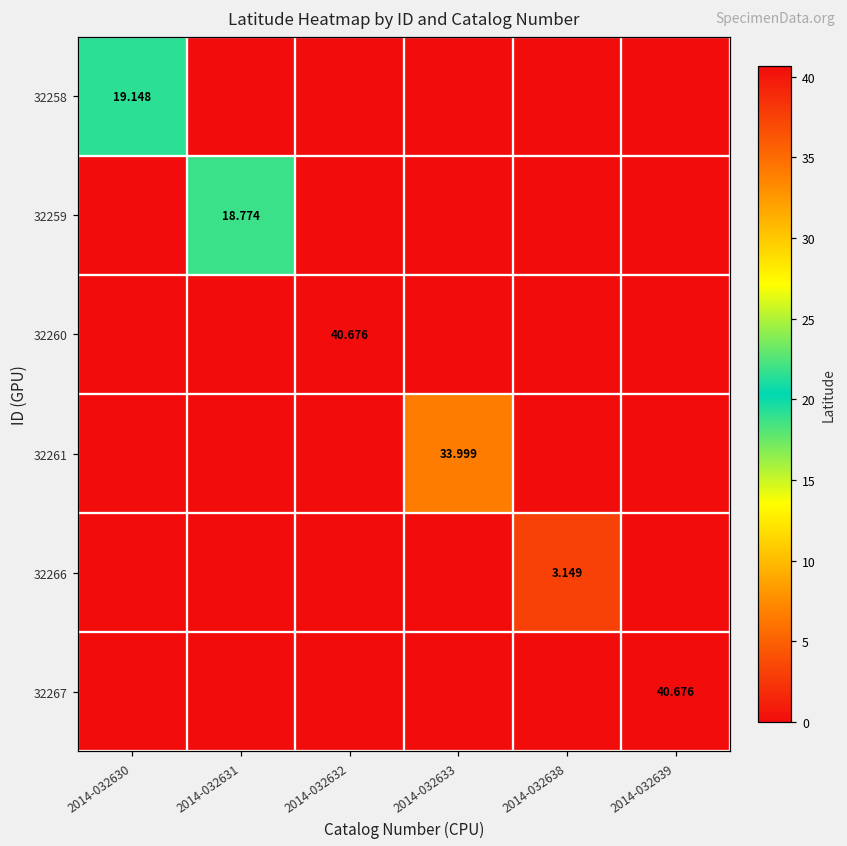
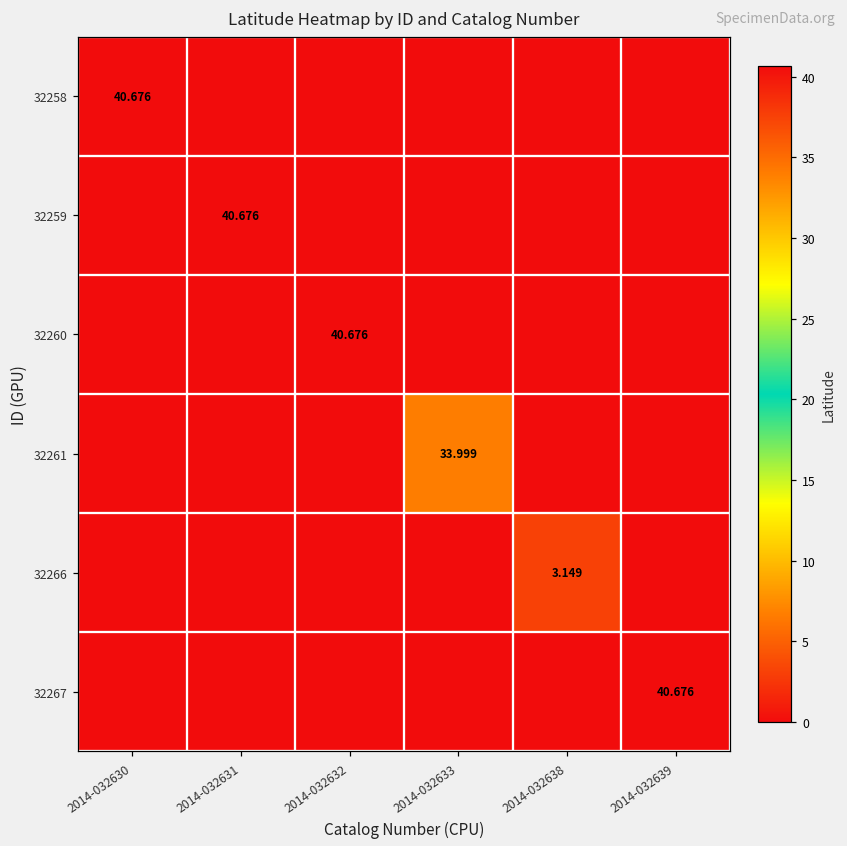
32258, 2014-032630: 19.148 -> 40.676
32259, 2014-032631: 18.774 -> 40.676
